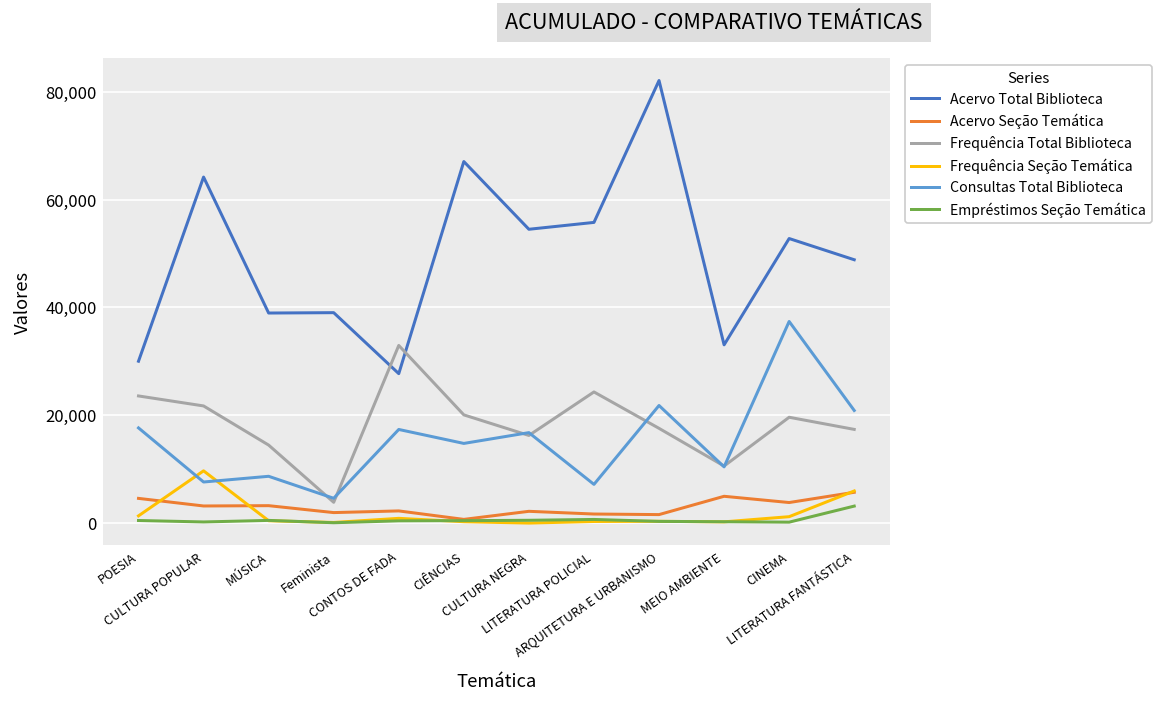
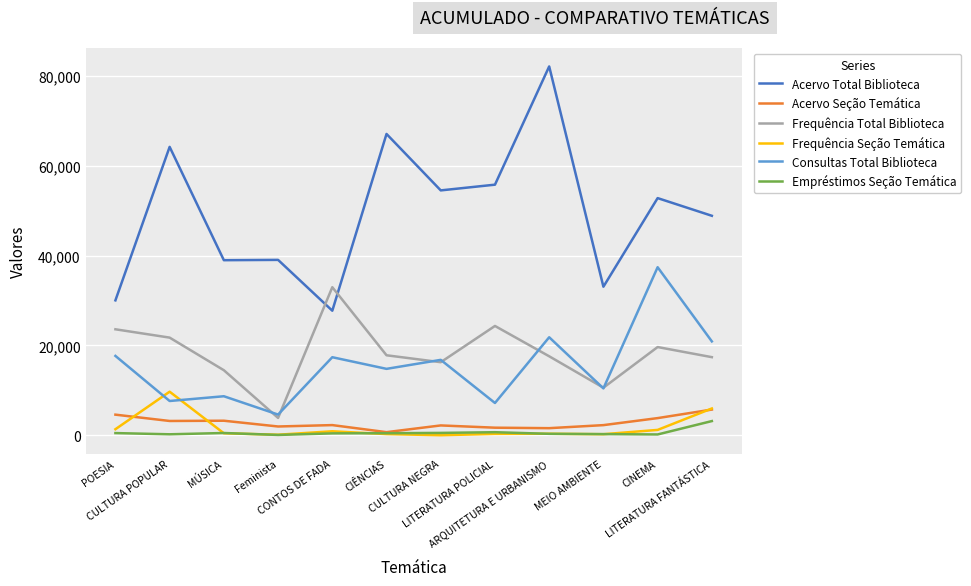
Frequência Total Biblioteca, CIÊNCIAS: 20,000 -> 18,000
Acervo Seção Temática, MEIO AMBIENTE: 5,000 -> 2,000
